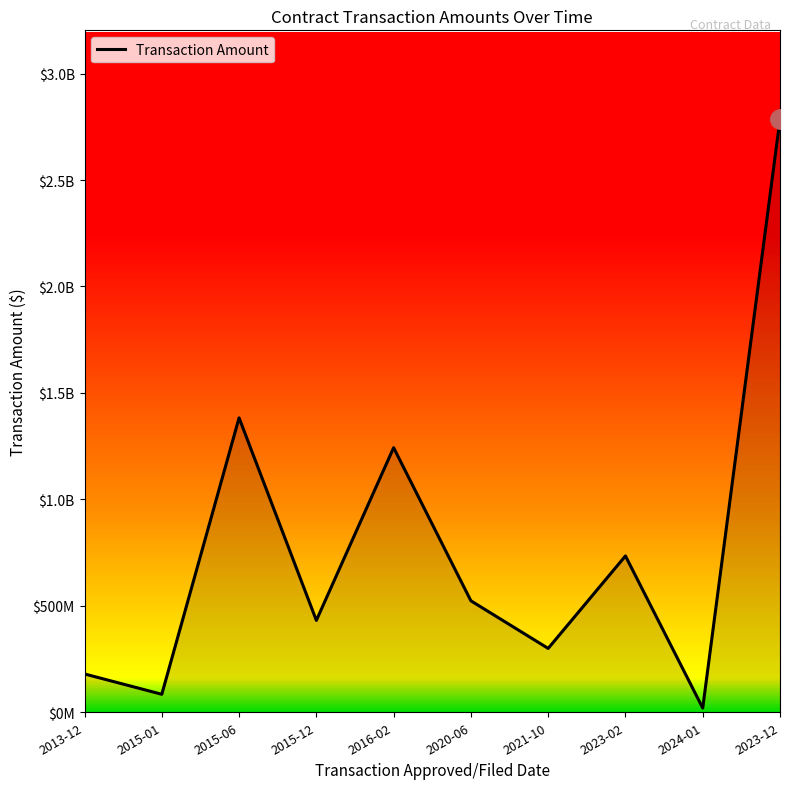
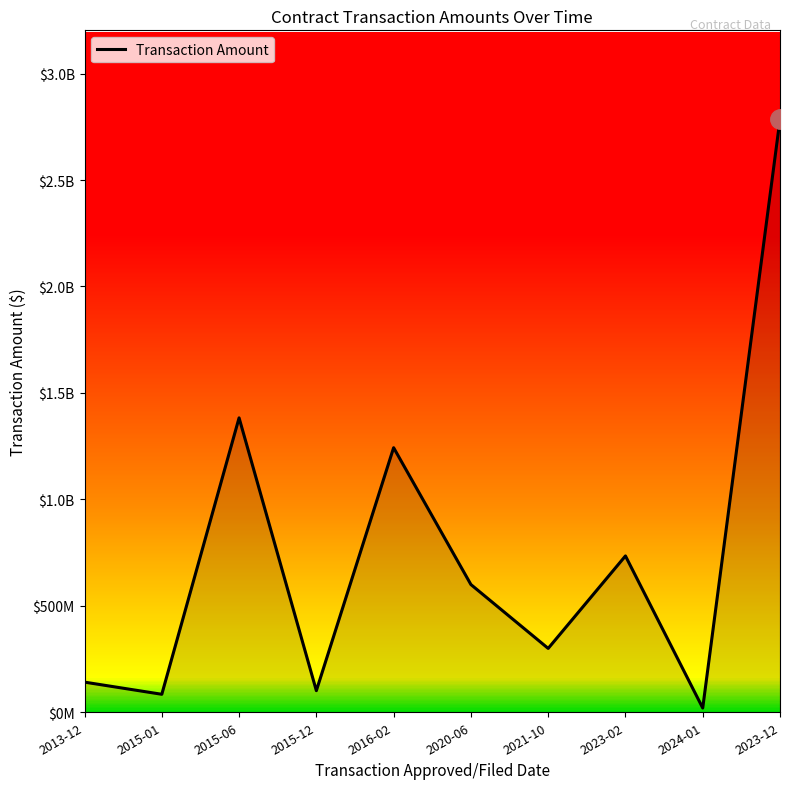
Transaction Amount, 2013-12: $180000000 -> $140000000
Transaction Amount, 2015-12: $430000000 -> $100000000
Transaction Amount, 2020-06: $520000000 -> $600000000
